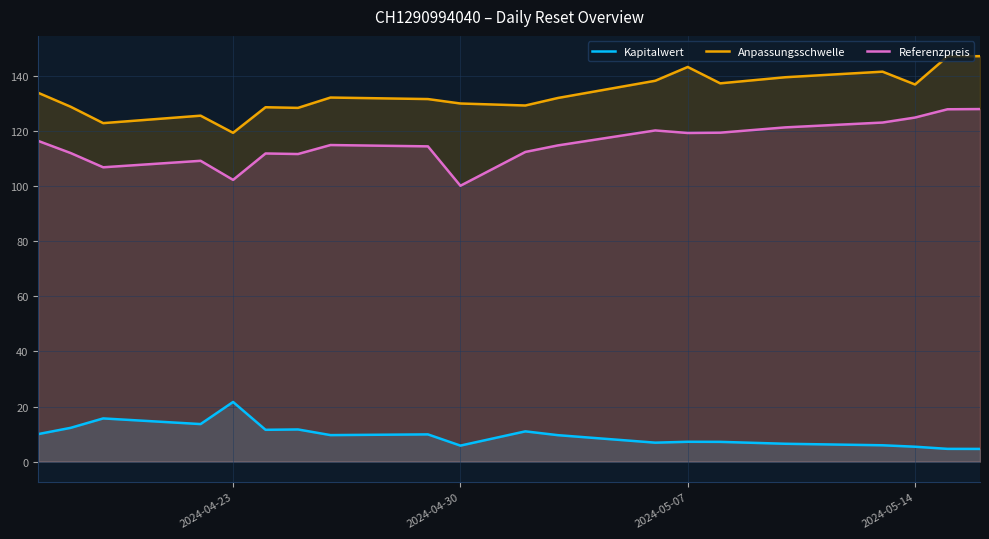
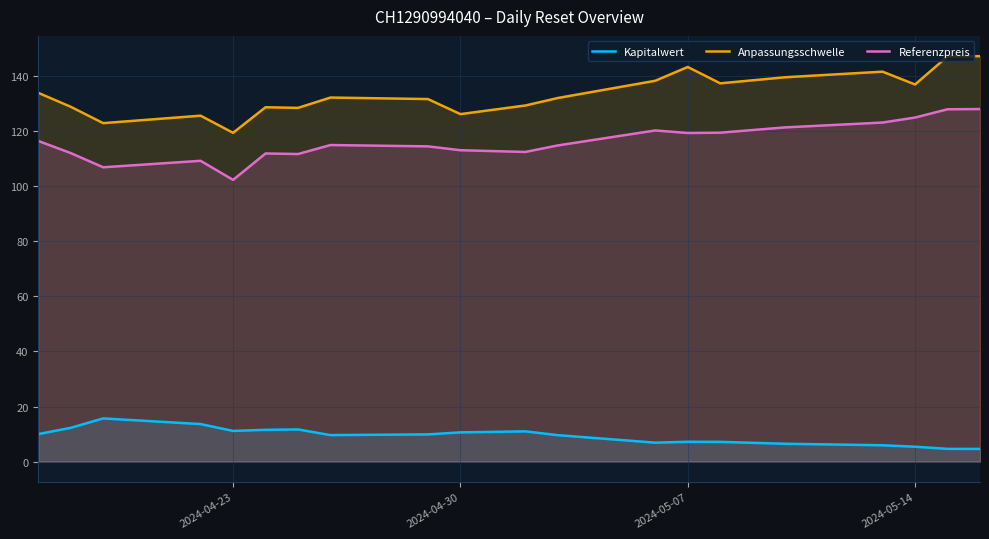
Kapitalwert, 2024-04-23: 22 -> 11
Kapitalwert, 2024-04-30: 6 -> 11
Anpassungsschwelle, 2024-04-30: 130 -> 126
Referenzpreis, 2024-04-30: 100 -> 113
